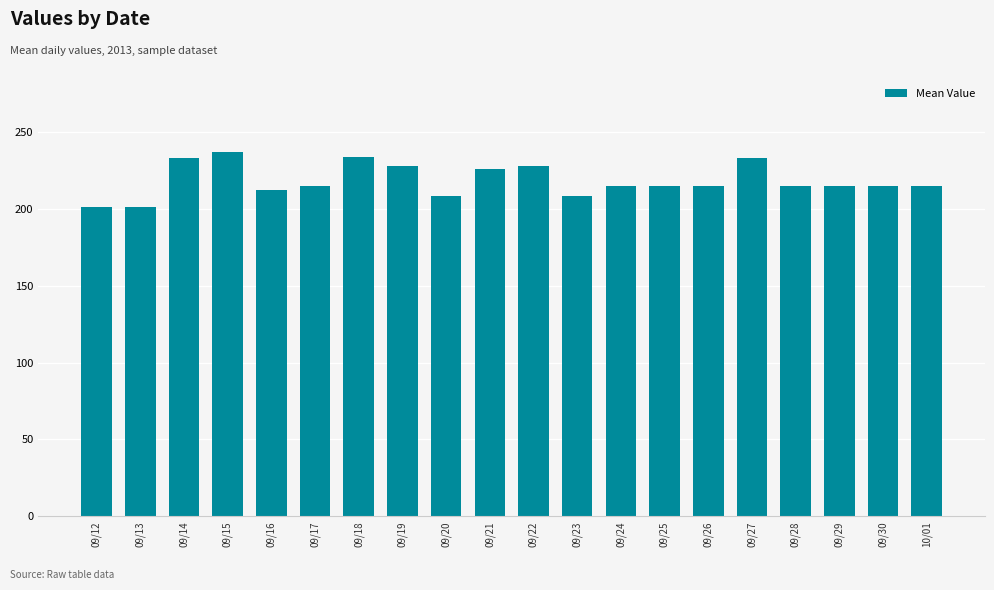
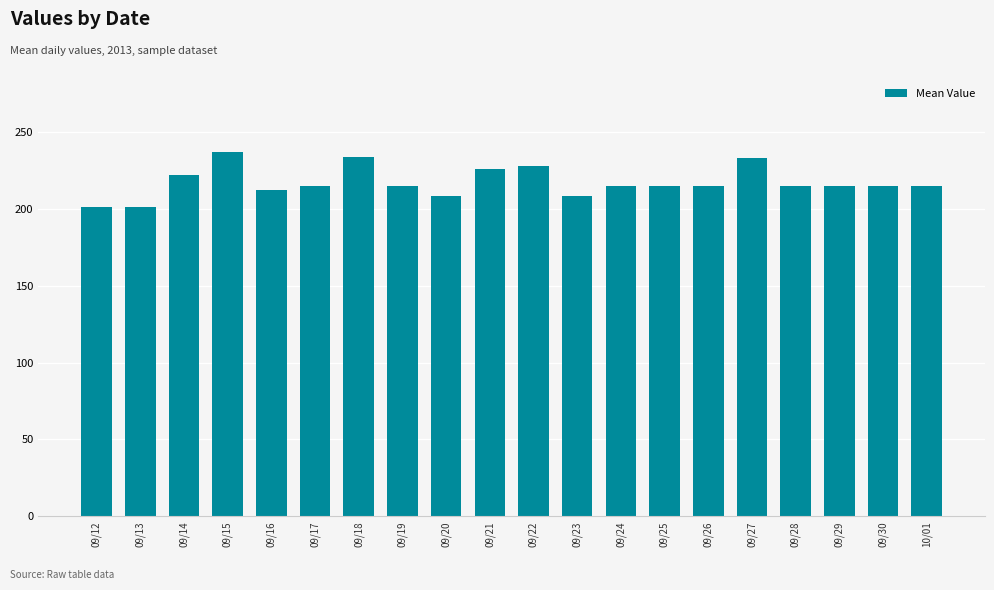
09/14: 233 -> 222
09/19: 228 -> 215
